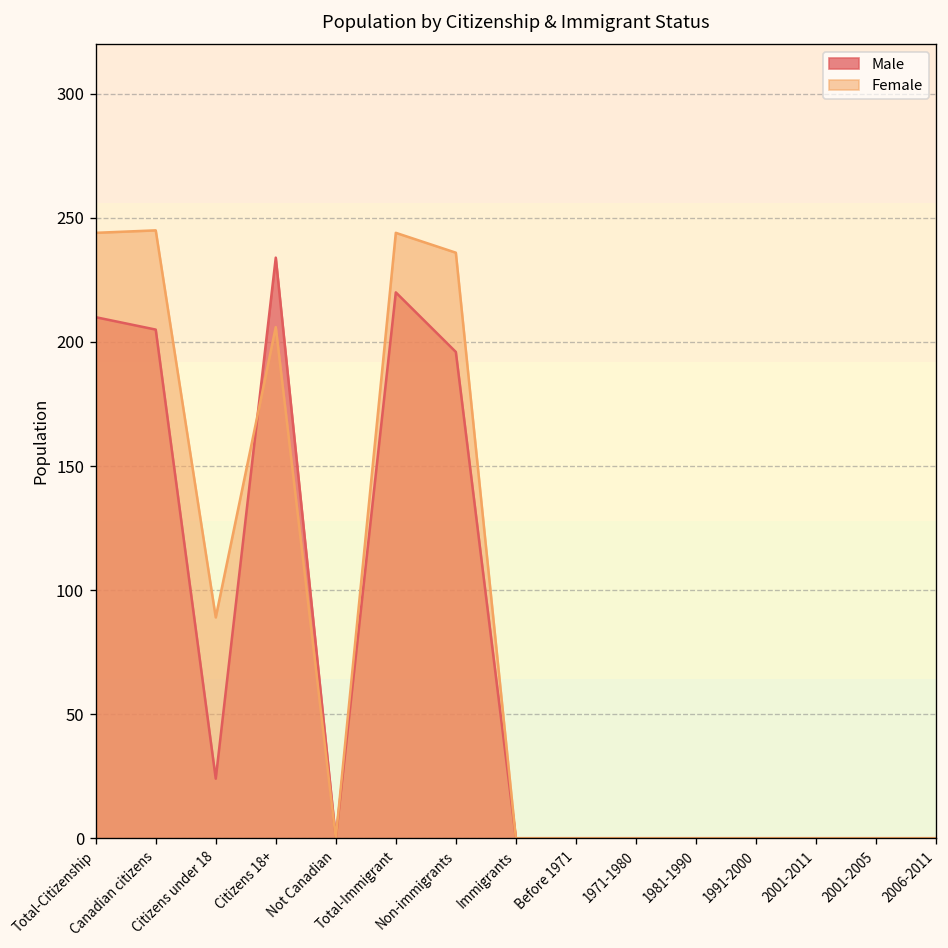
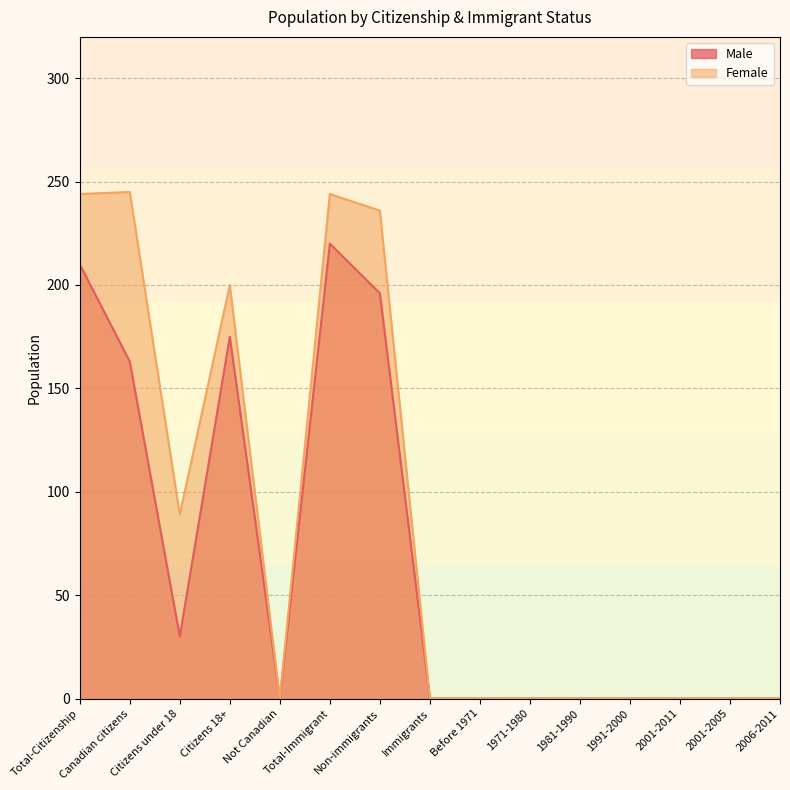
Male, Canadian citizens: 205 -> 163
Male, Citizens under 18: 24 -> 30
Male, Citizens 18+: 234 -> 175
Female, Citizens 18+: 206 -> 200
